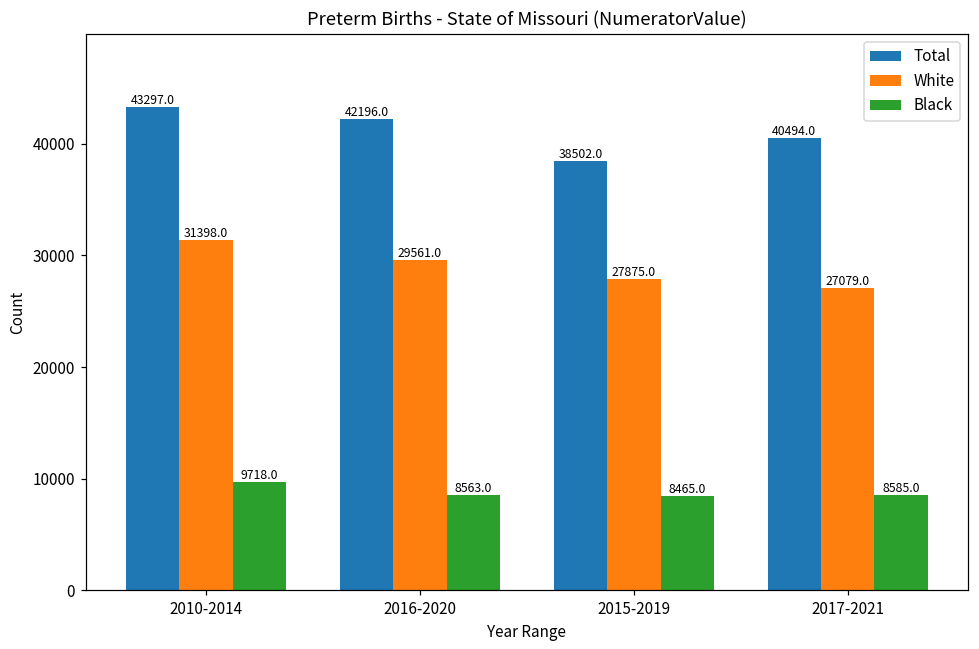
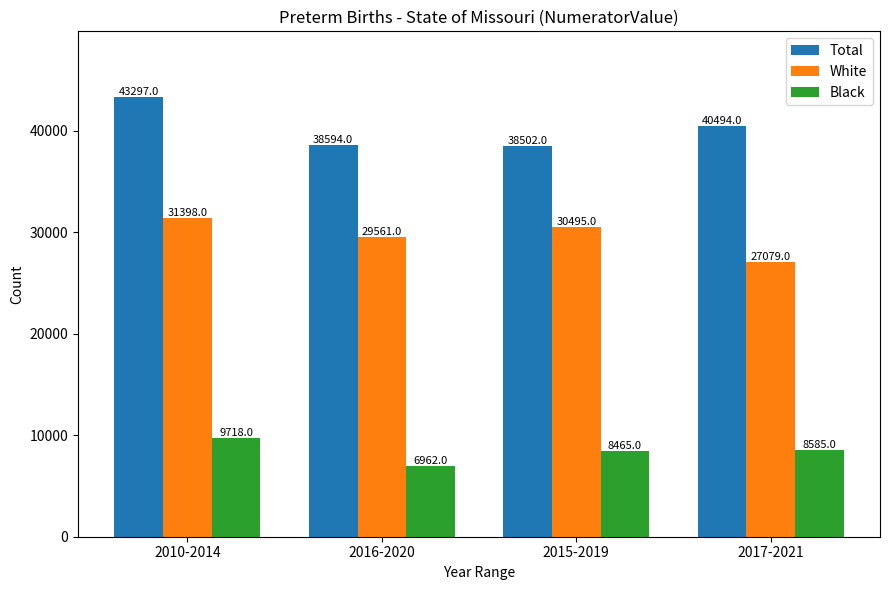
Total, 2016-2020: 42196.0 -> 38594.0
Black, 2016-2020: 8563.0 -> 6962.0
White, 2015-2019: 27875.0 -> 30495.0
